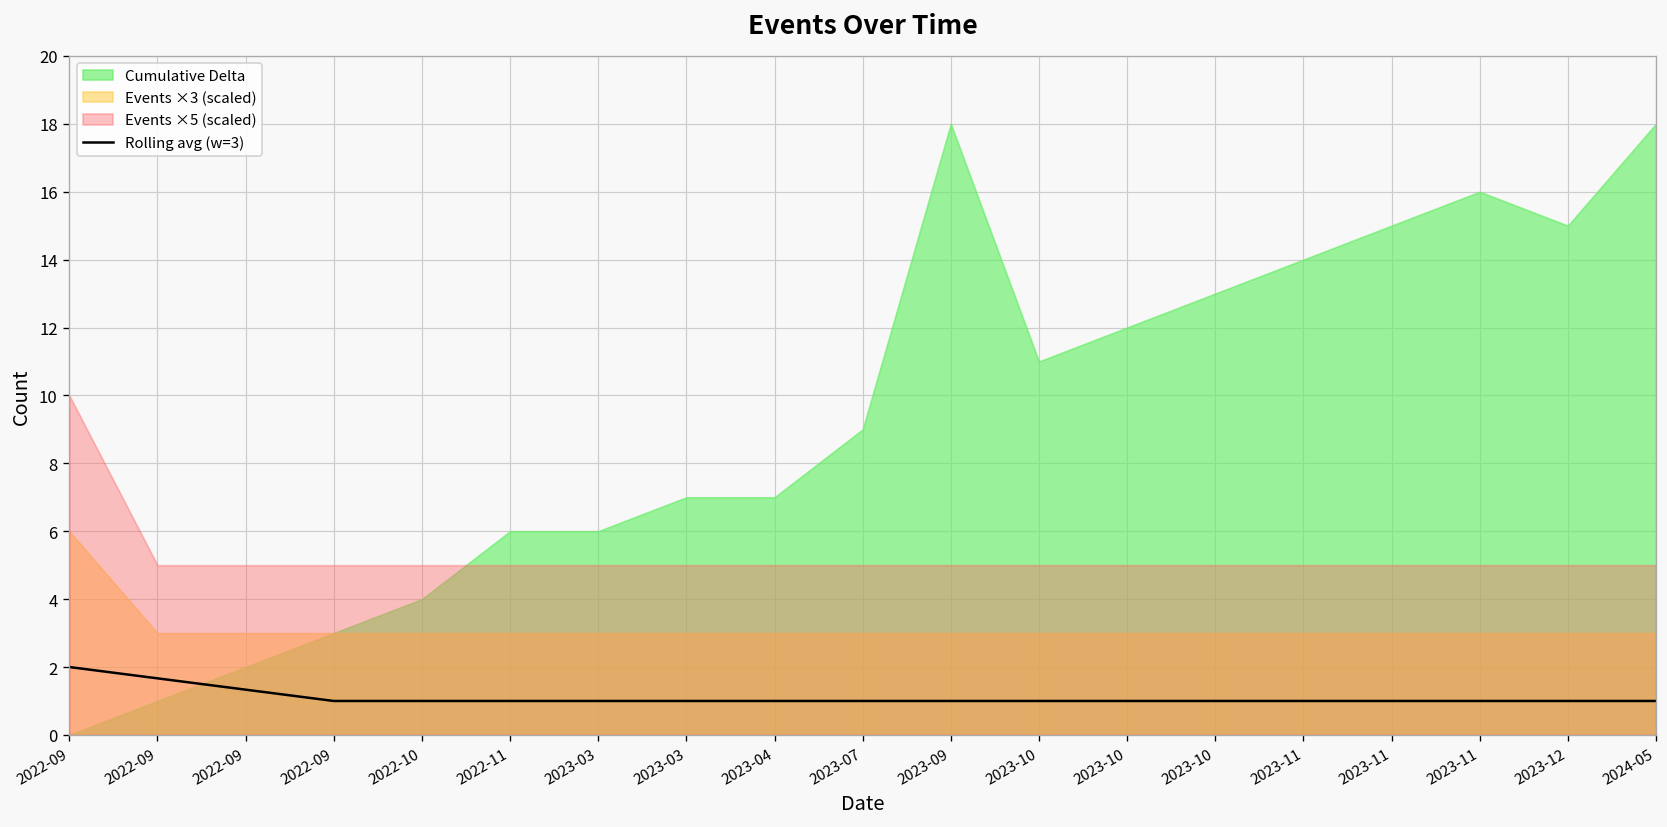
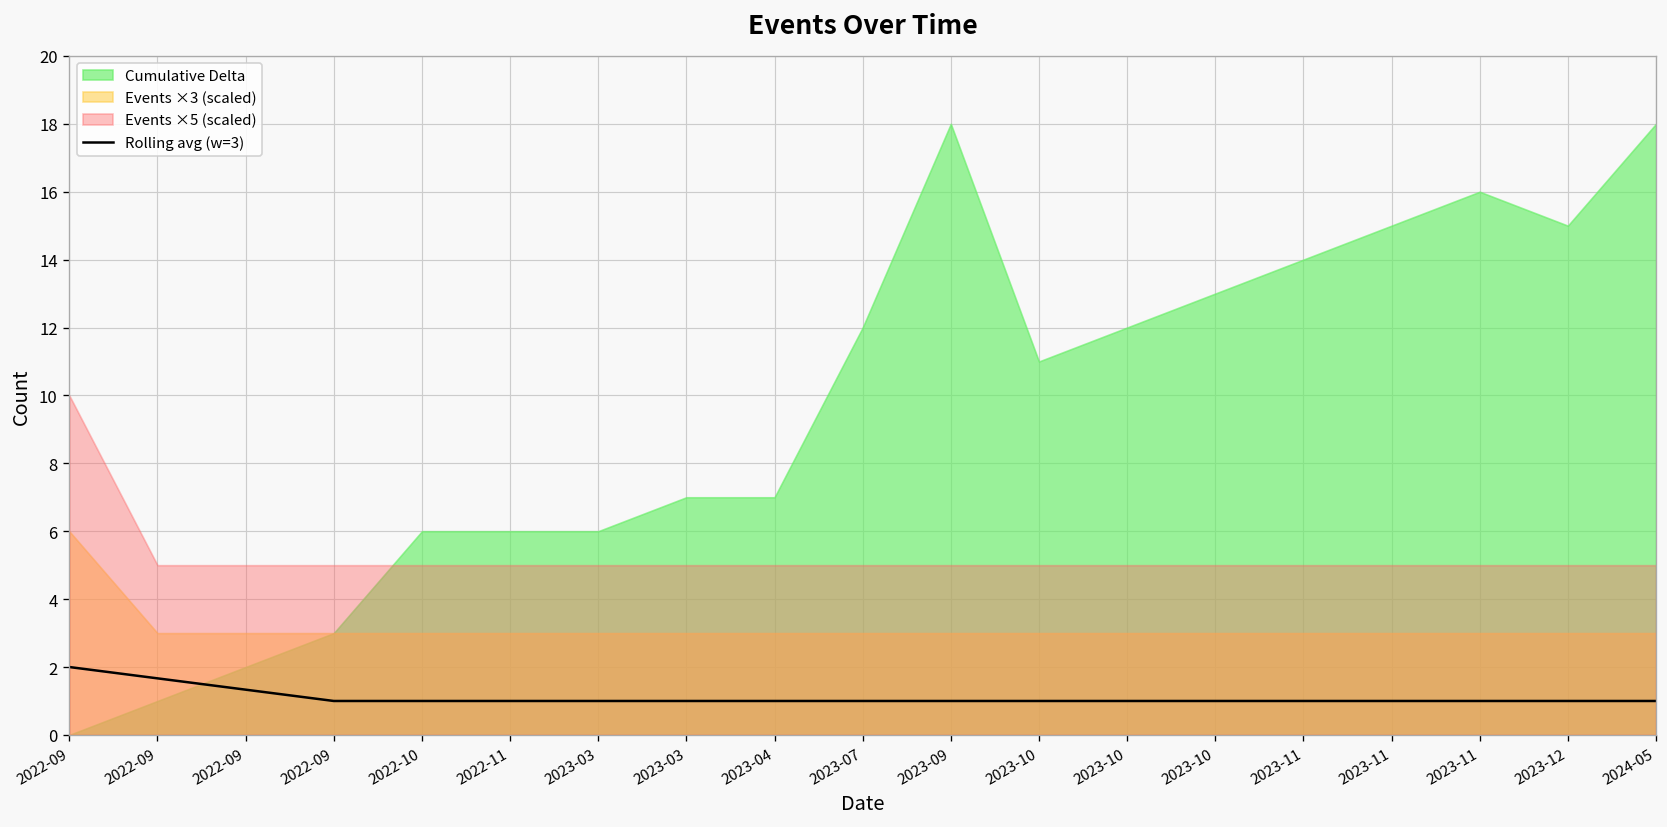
Cumulative Delta, 2022-10: 4 -> 6
Cumulative Delta, 2023-07: 9 -> 12
